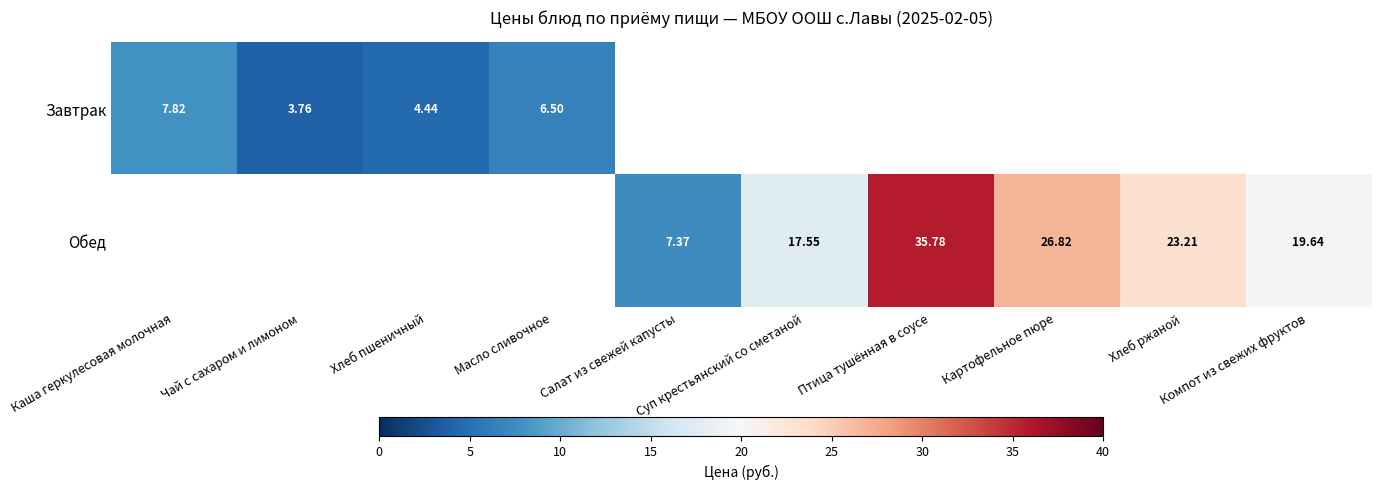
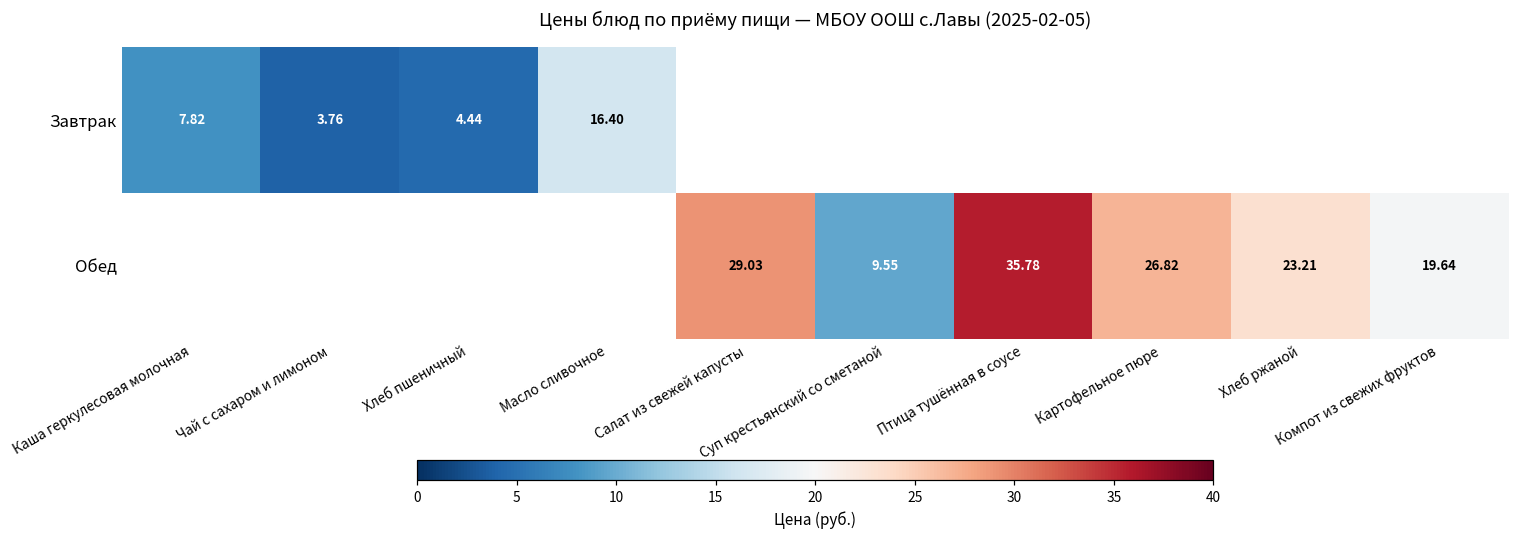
Завтрак, Масло сливочное: 6.50 -> 16.40
Обед, Салат из свежей капусты: 7.37 -> 29.03
Обед, Суп крестьянский со сметаной: 17.55 -> 9.55
